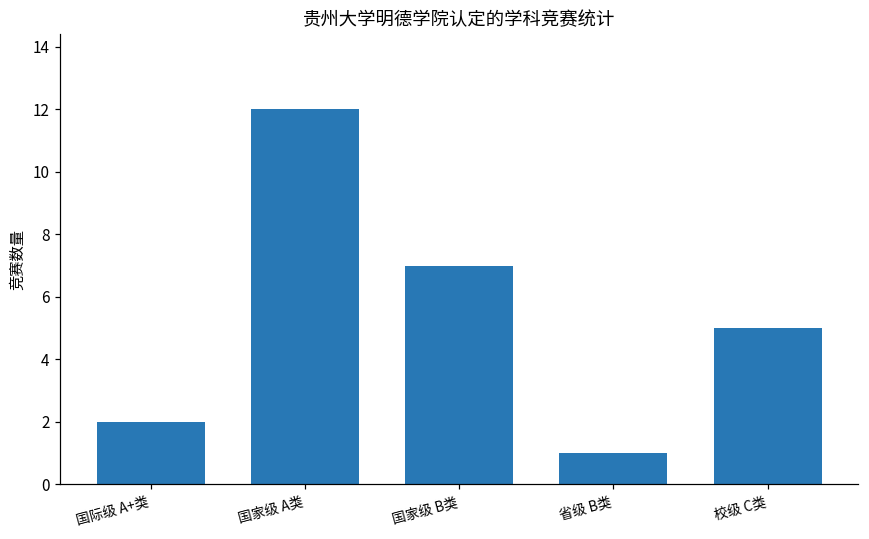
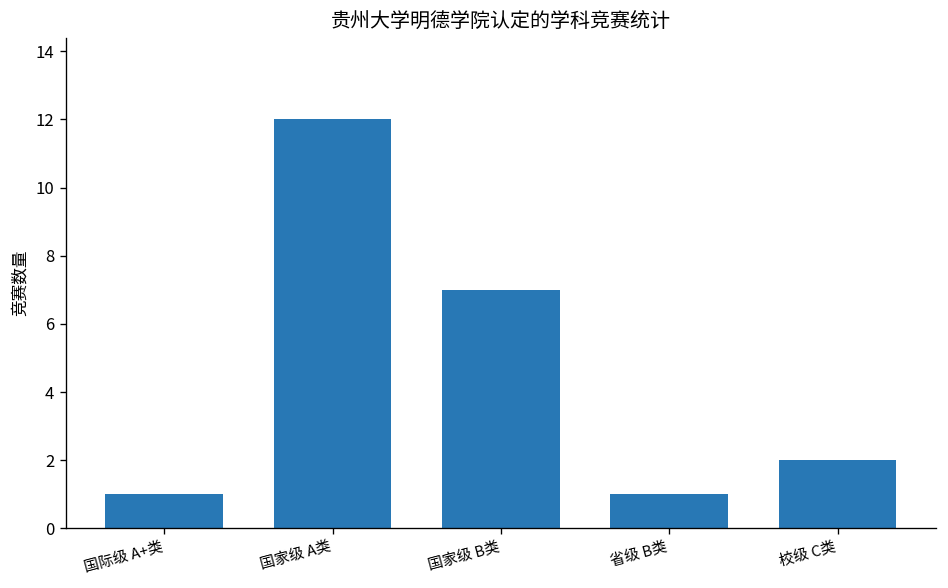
国际级 A+类: 2 -> 1
校级 C类: 5 -> 2
